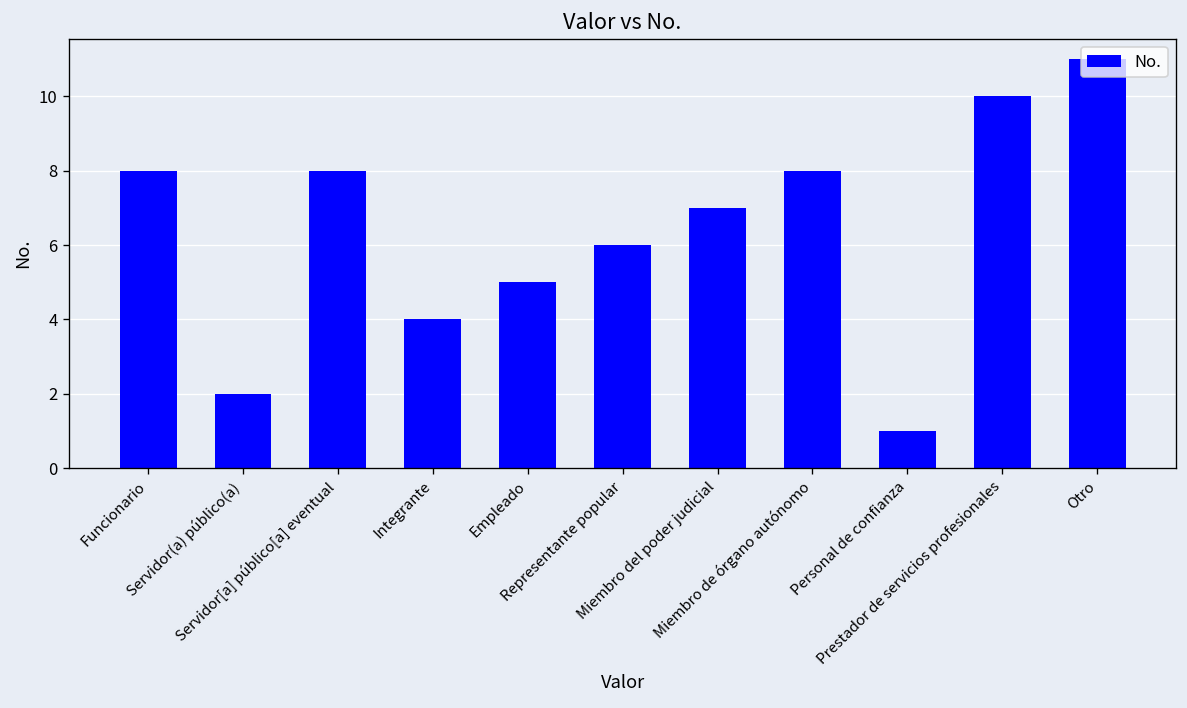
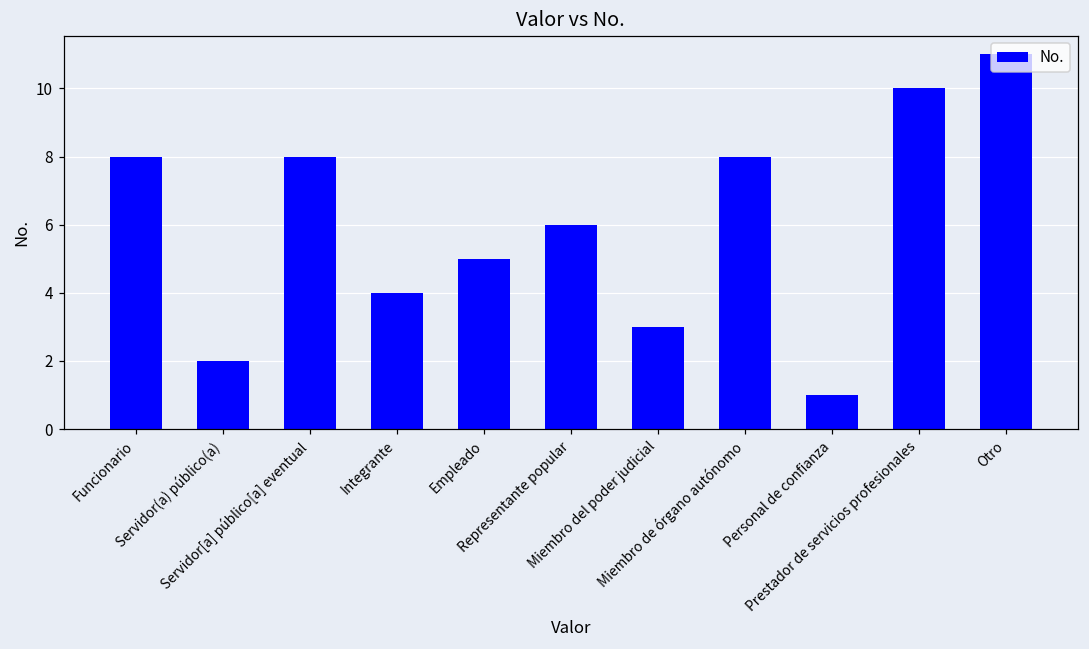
Miembro del poder judicial: 7 -> 3
